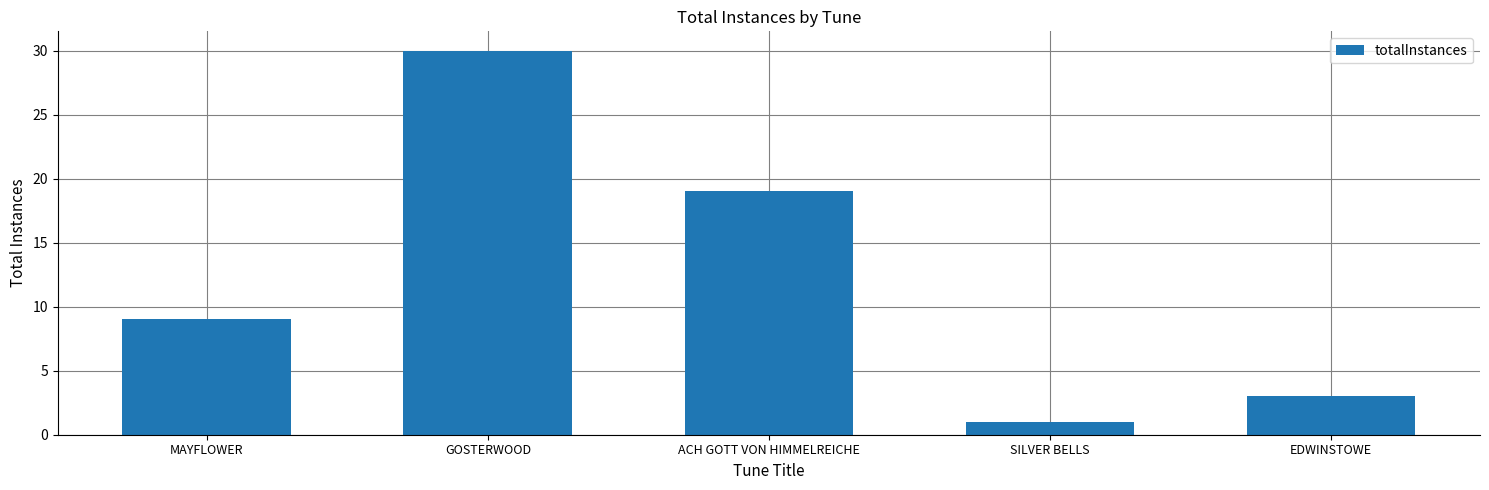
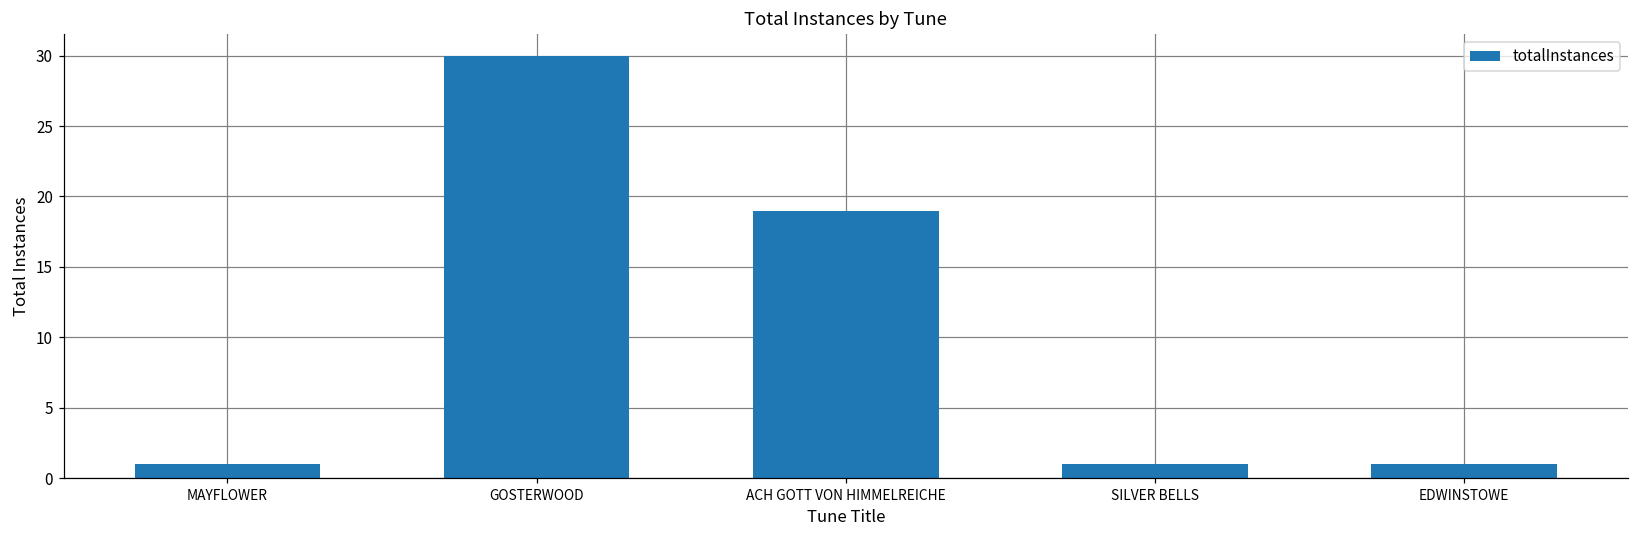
MAYFLOWER: 9 -> 1
EDWINSTOWE: 3 -> 1
